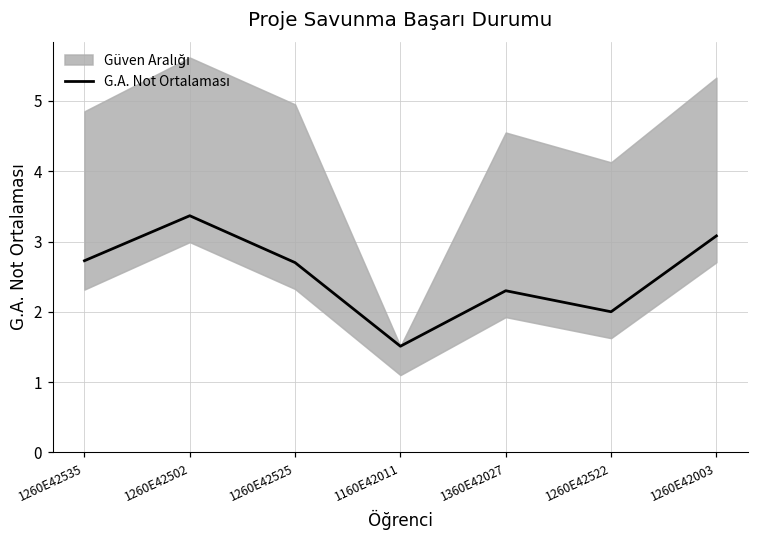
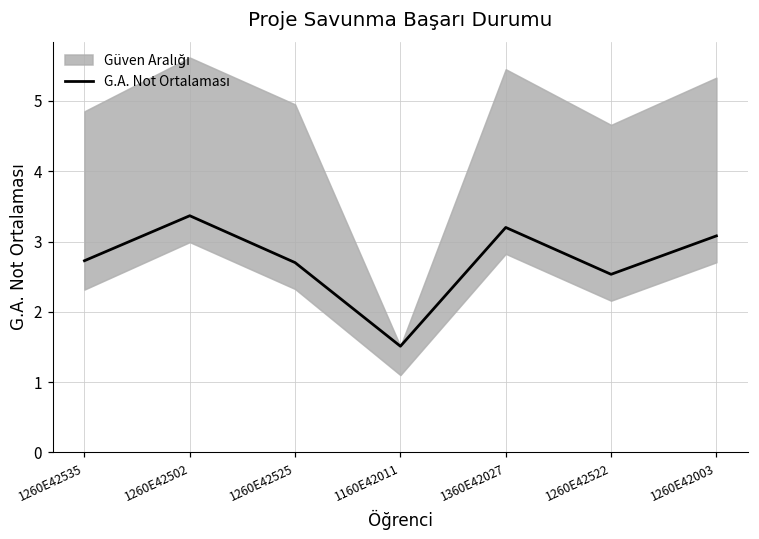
G.A. Not Ortalaması, 1360E42027: 2.3 -> 3.2
G.A. Not Ortalaması, 1260E42522: 2.0 -> 2.5
